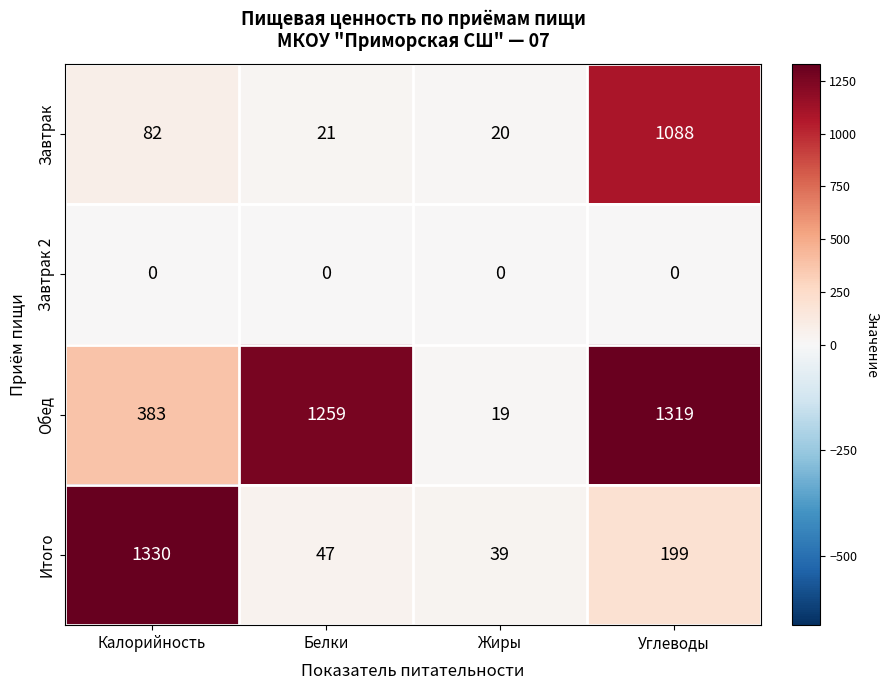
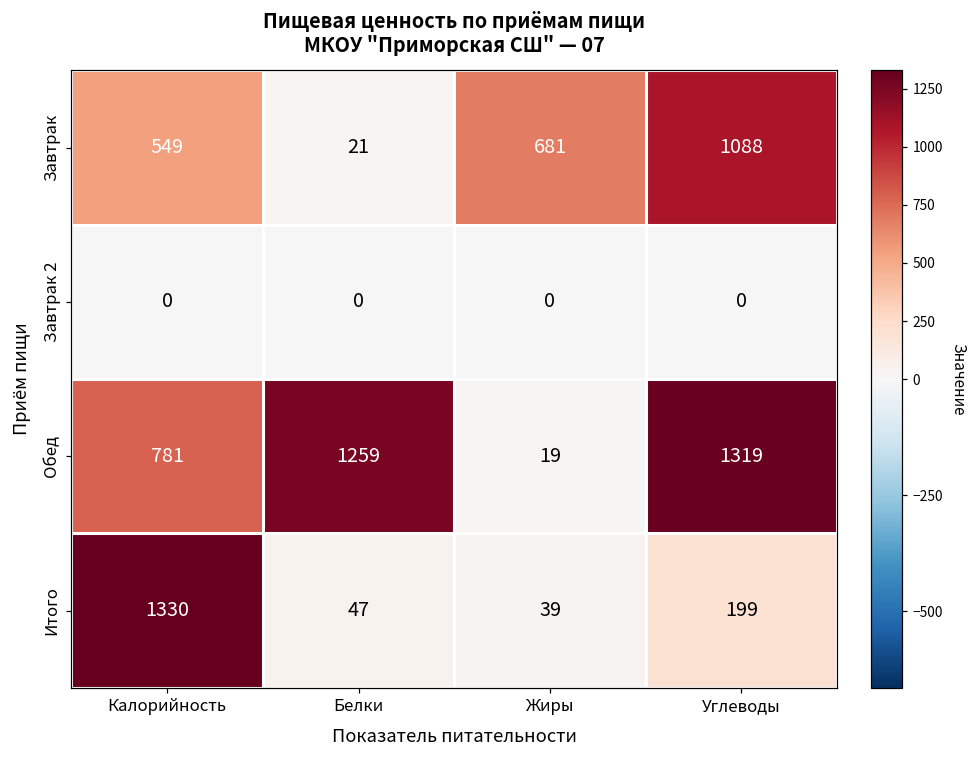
Завтрак, Калорийность: 82 -> 549
Завтрак, Жиры: 20 -> 681
Обед, Калорийность: 383 -> 781
